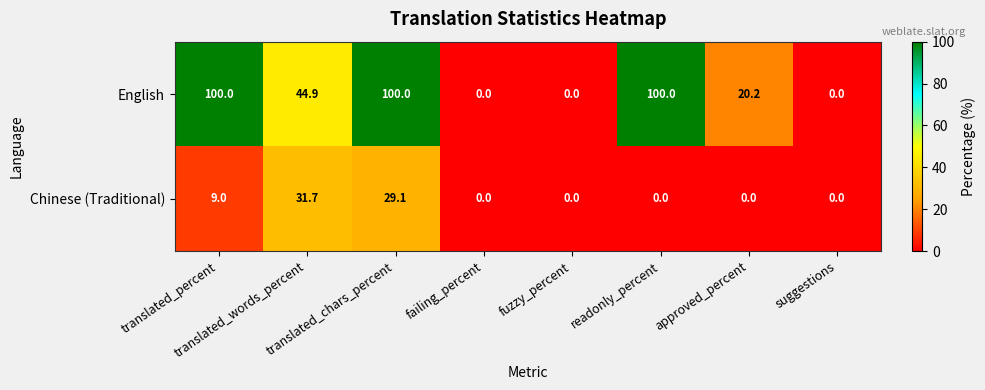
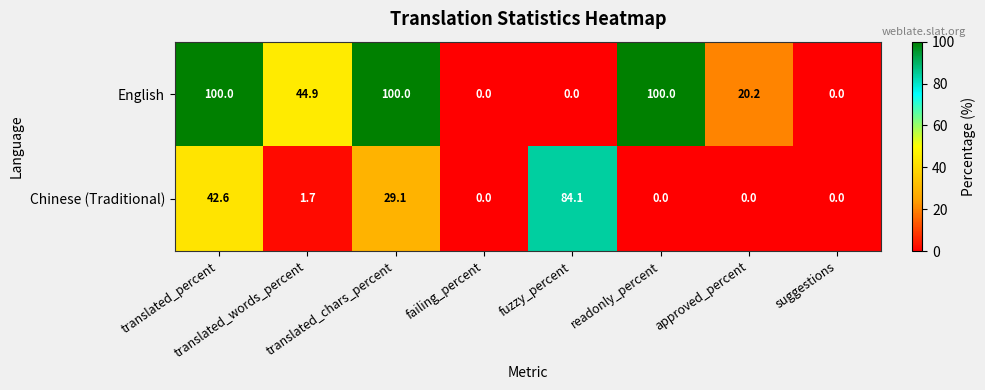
Chinese (Traditional), translated_percent: 9.0 -> 42.6
Chinese (Traditional), translated_words_percent: 31.7 -> 1.7
Chinese (Traditional), fuzzy_percent: 0.0 -> 84.1
